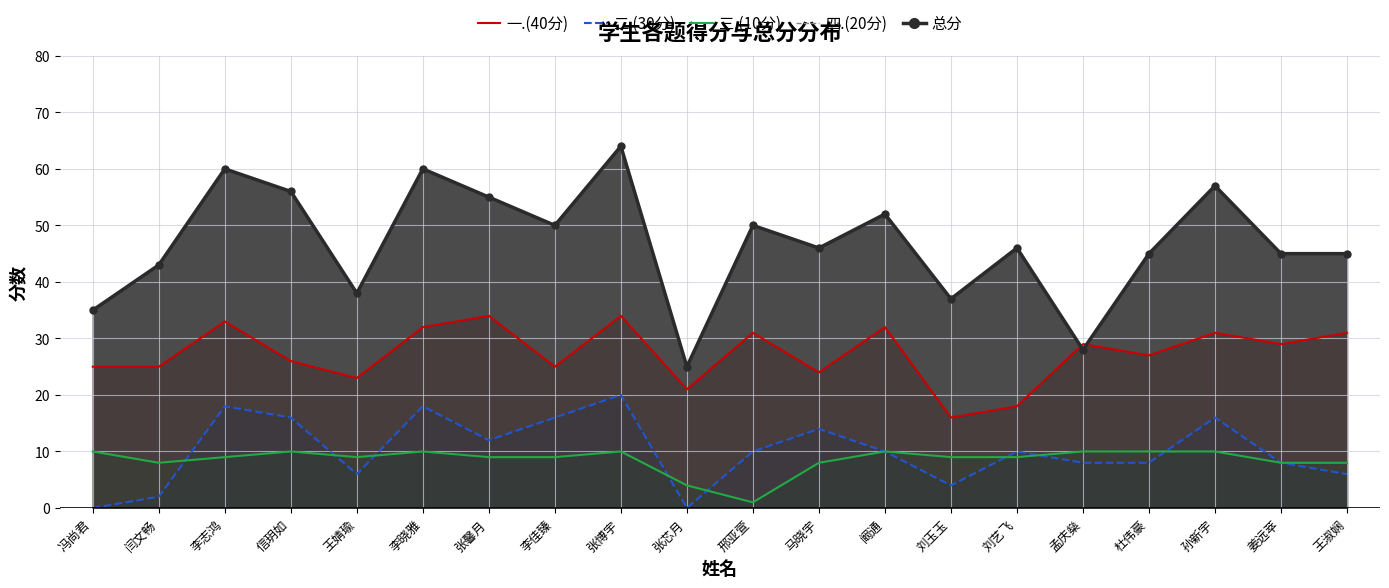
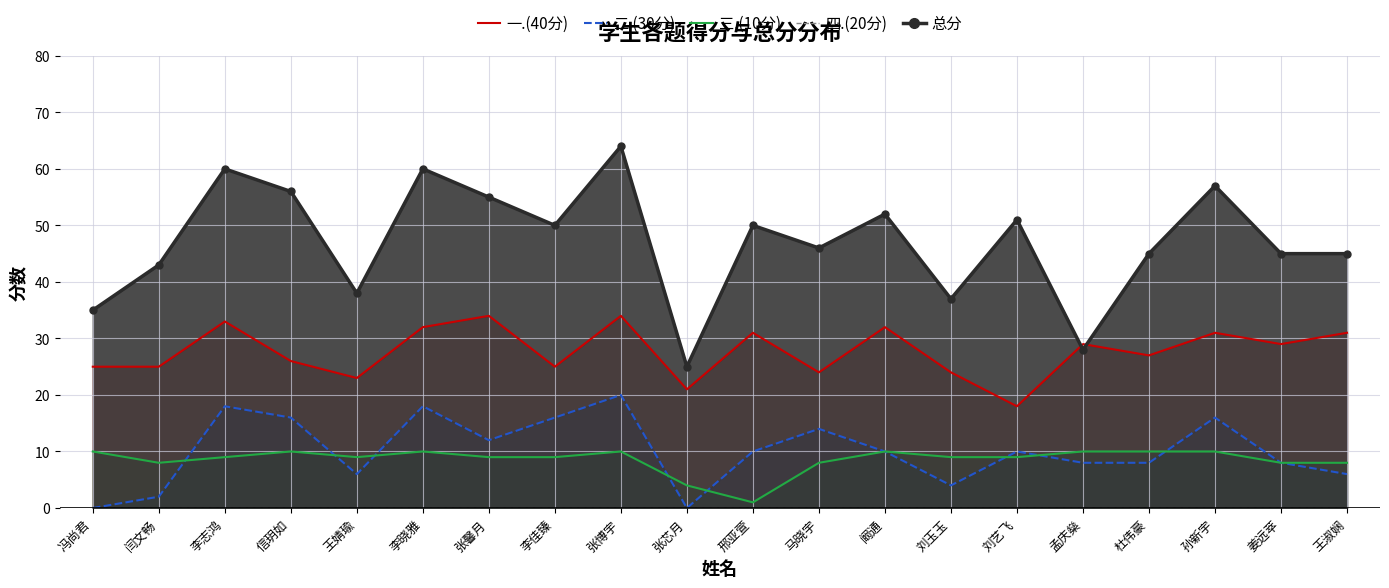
一.(40分), 刘玉玉: 16 -> 24
总分, 刘艺飞: 46 -> 51
